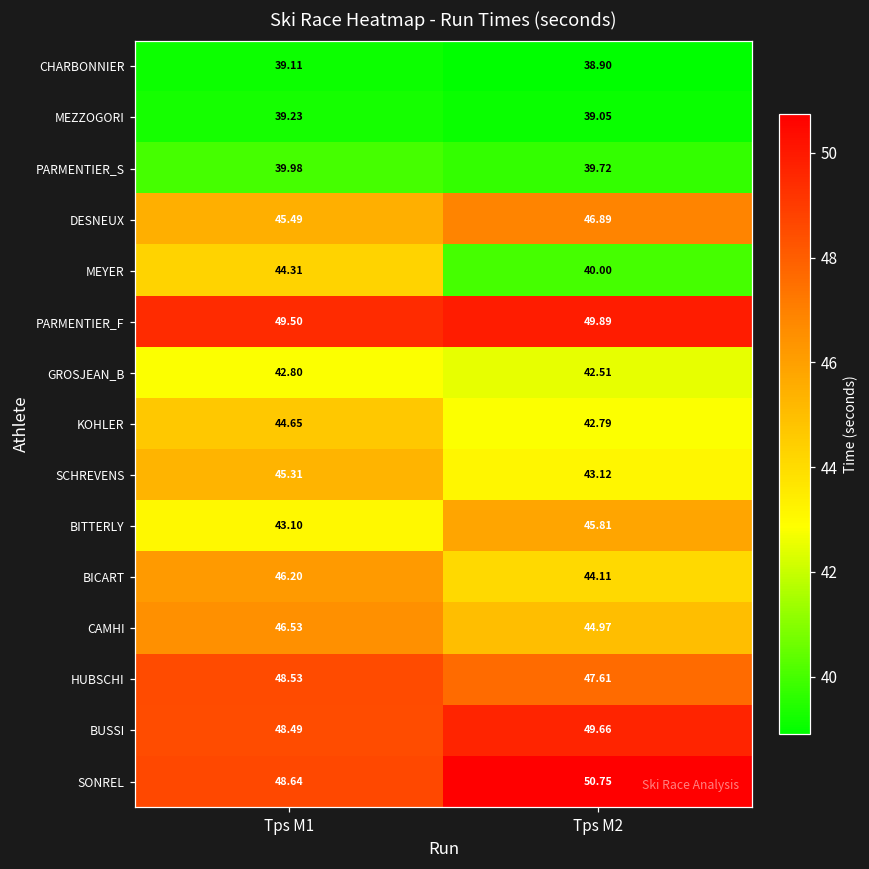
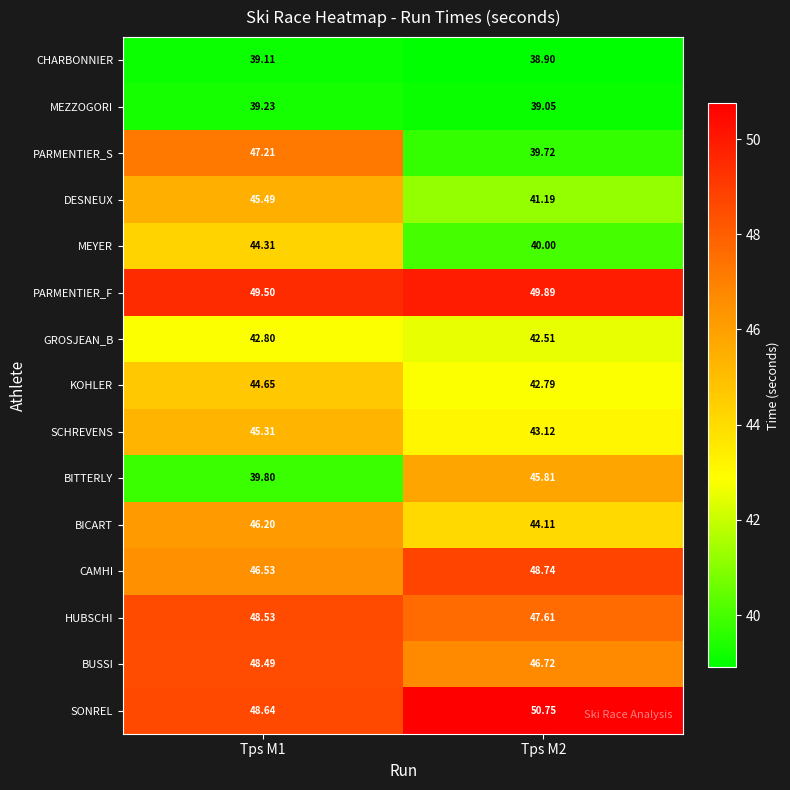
PARMENTIER_S, Tps M1: 39.98 -> 47.21
DESNEUX, Tps M2: 46.89 -> 41.19
BITTERLY, Tps M1: 43.10 -> 39.80
CAMHI, Tps M2: 44.97 -> 48.74
BUSSI, Tps M2: 49.66 -> 46.72
